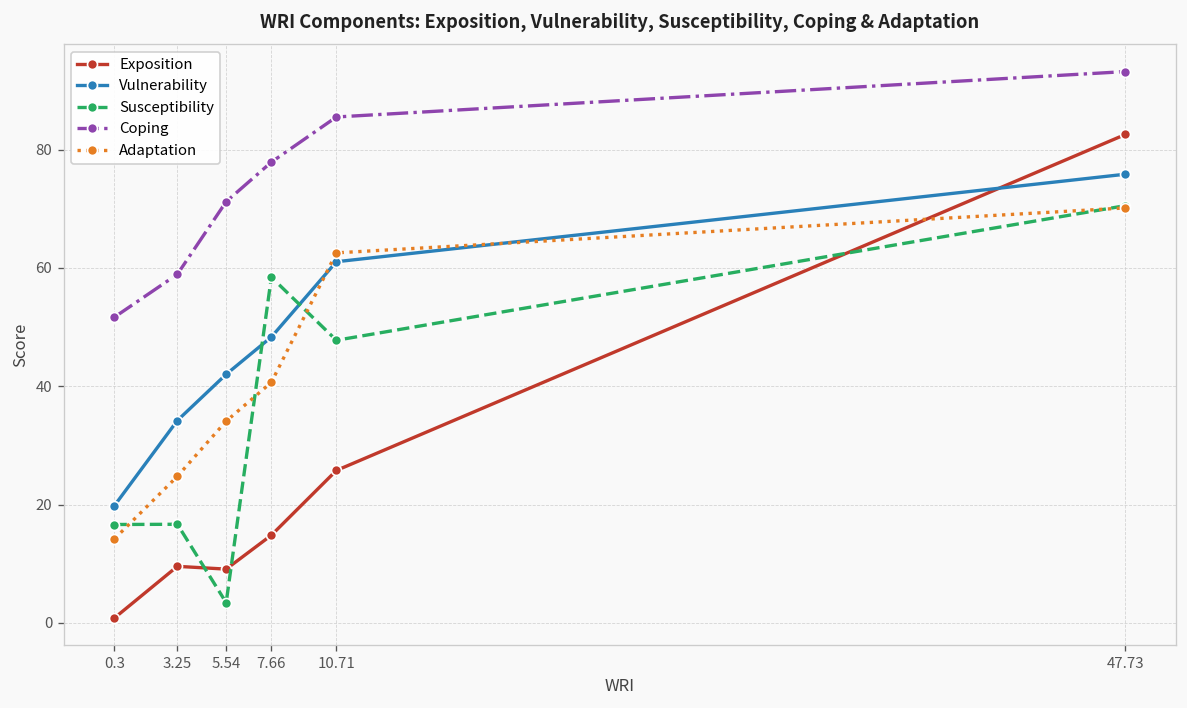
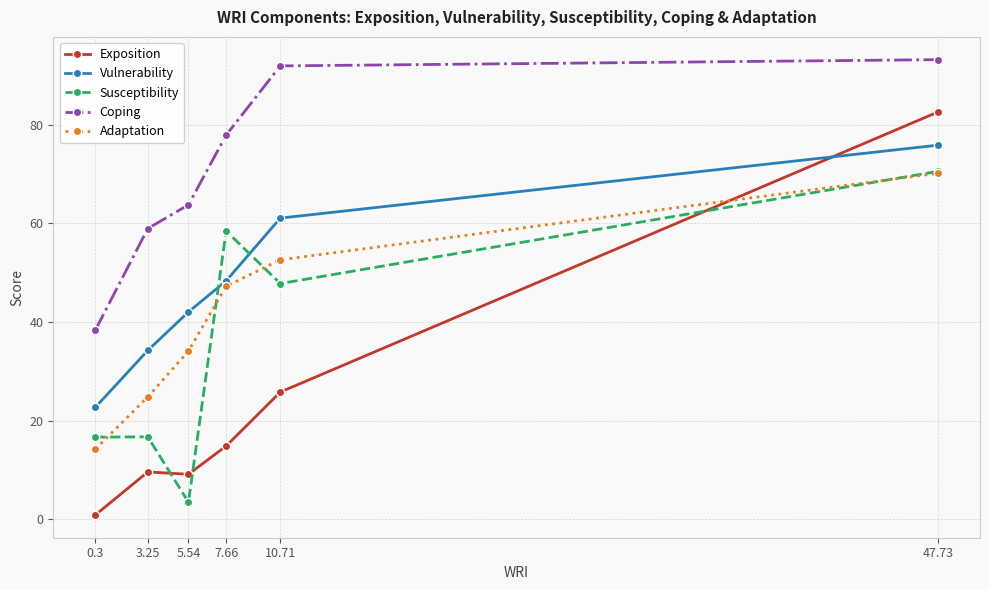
Vulnerability, 0.3: 20 -> 23
Coping, 0.3: 52 -> 38
Coping, 5.54: 71 -> 64
Adaptation, 7.66: 41 -> 47
Coping, 10.71: 86 -> 92
Adaptation, 10.71: 63 -> 53
